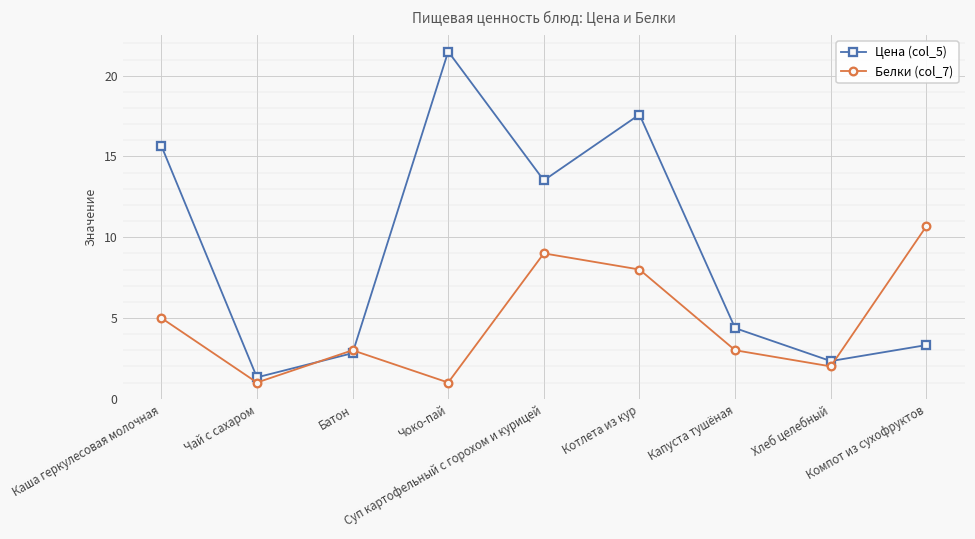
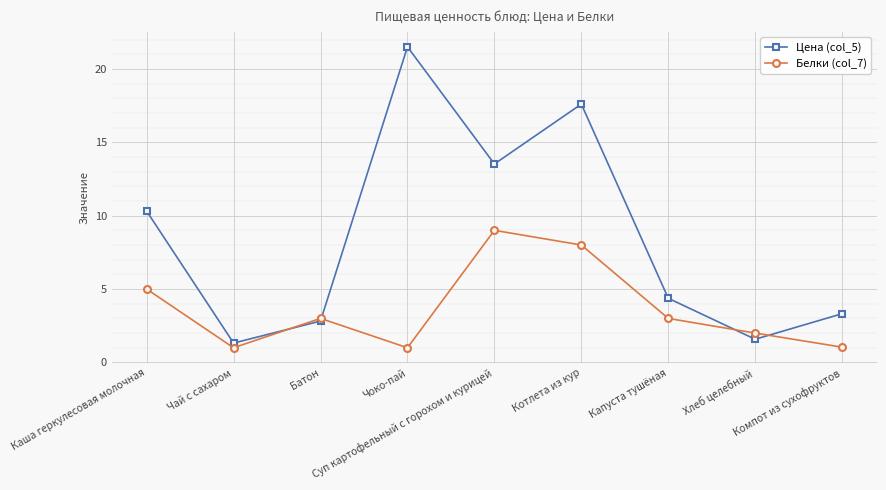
Цена (col_5), Каша геркулесовая молочная: 15.7 -> 10.3
Цена (col_5), Хлеб целебный: 2.3 -> 1.6
Белки (col_7), Компот из сухофруктов: 10.7 -> 1.0
